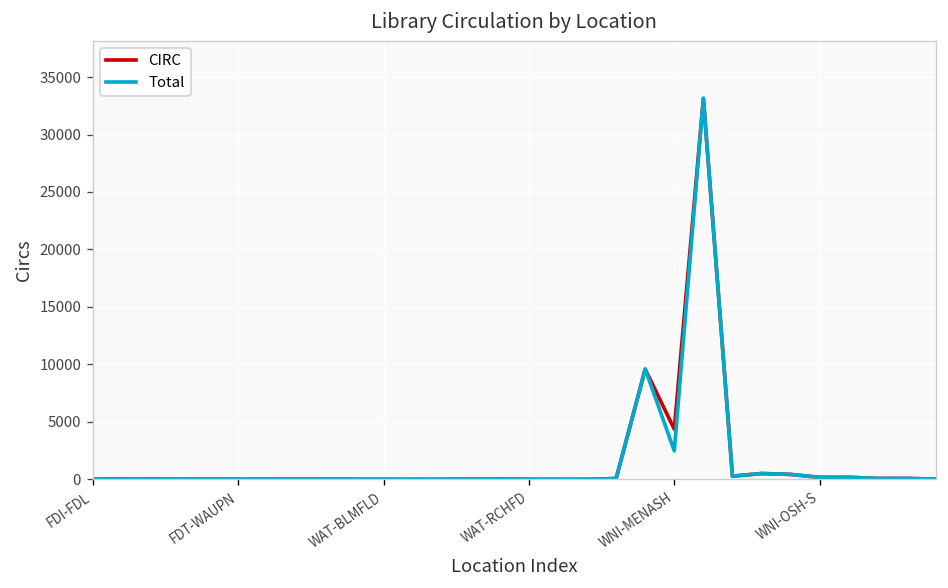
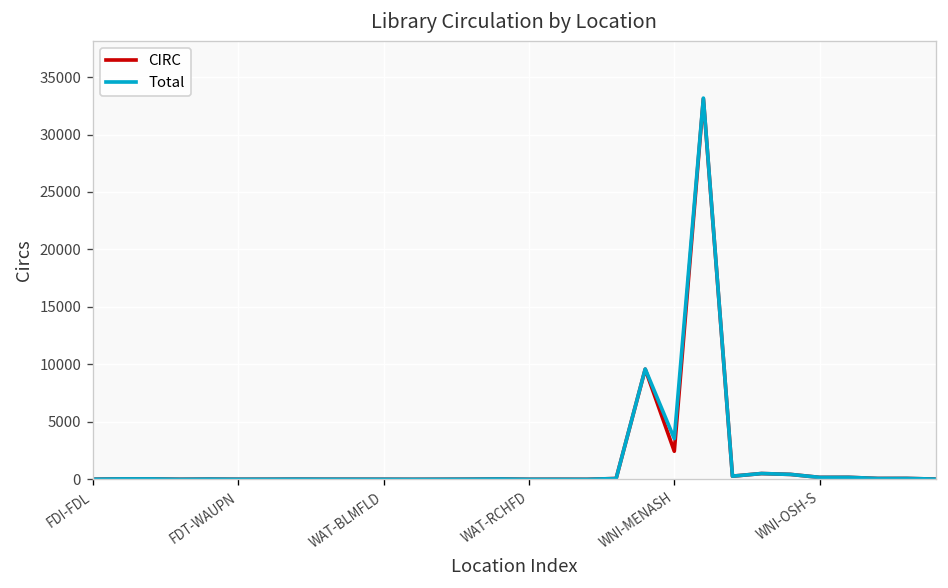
CIRC, WNI-MENASH: 4000 -> 2000
Total, WNI-MENASH: 2000 -> 4000
